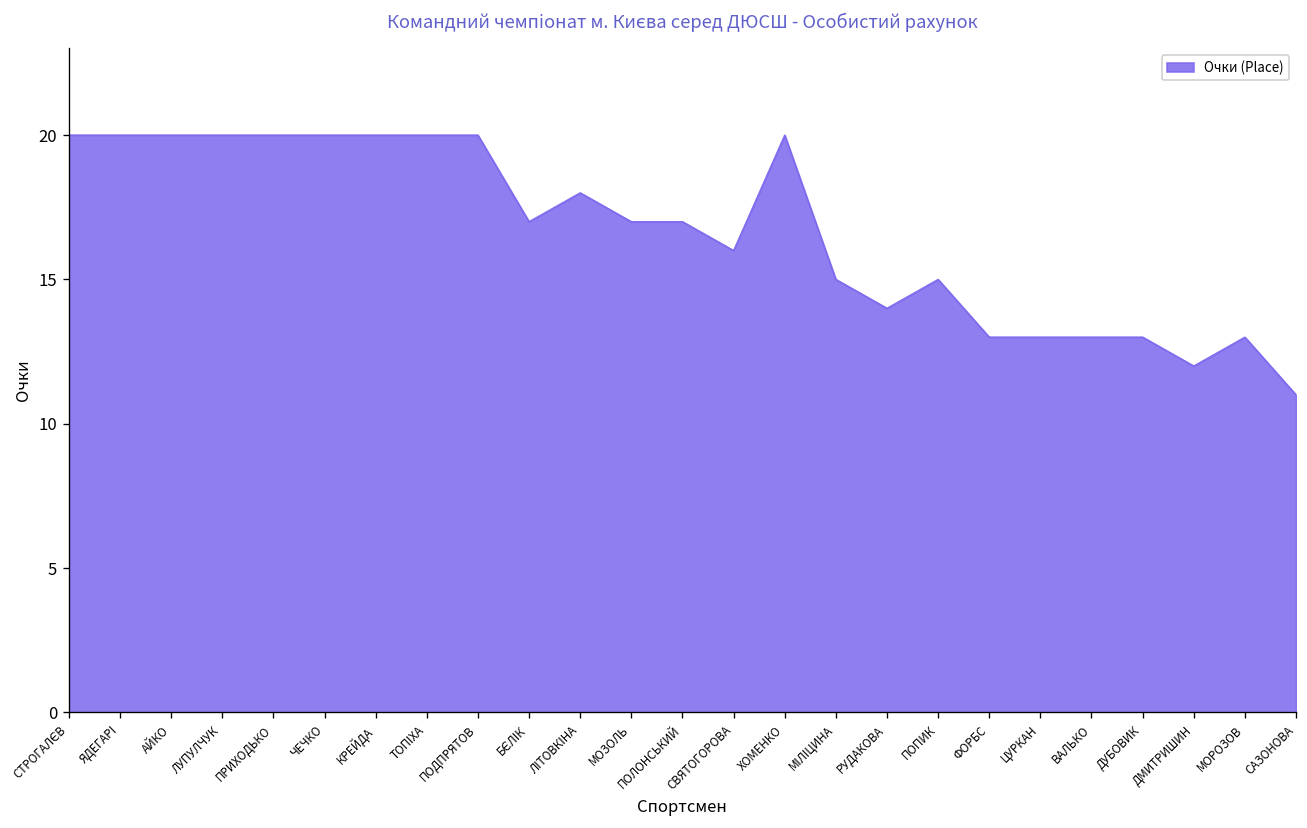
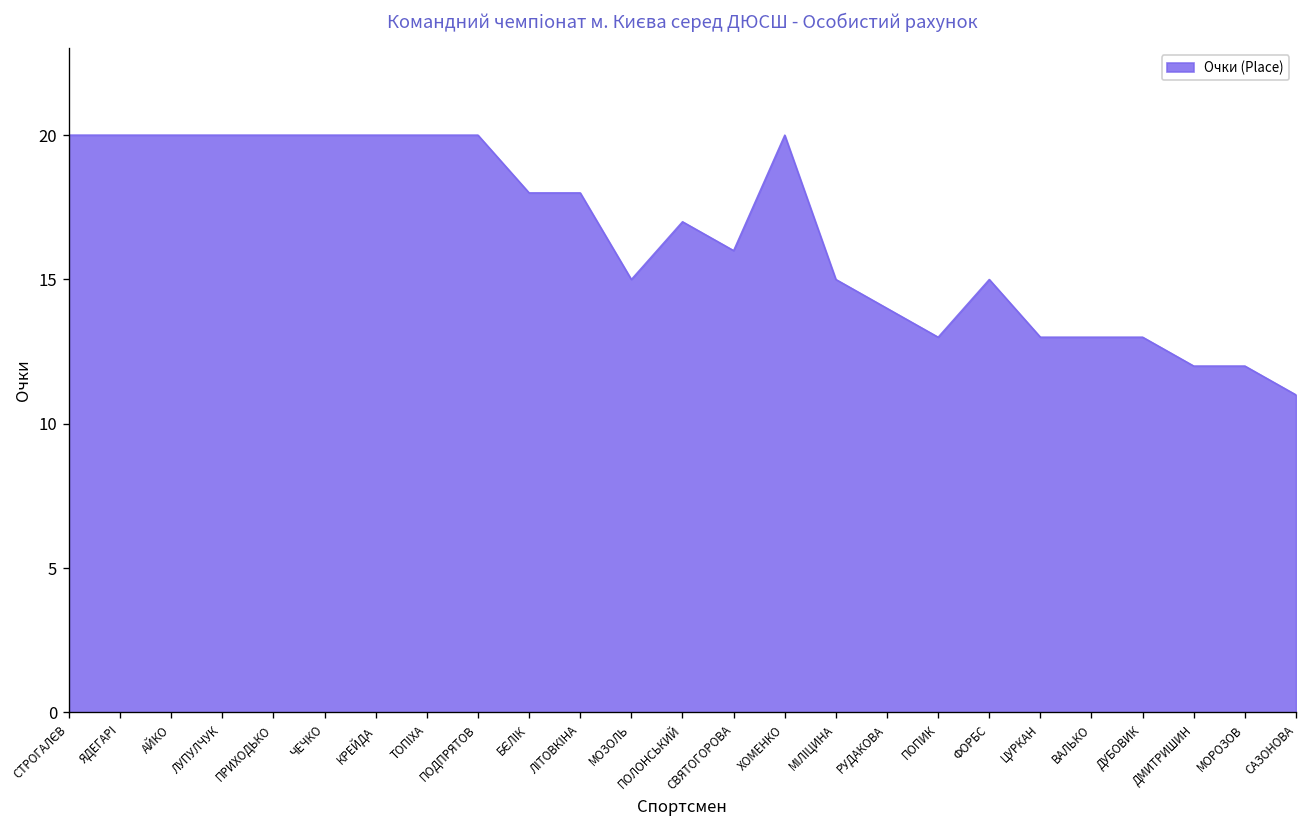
БЄЛІК: 17 -> 18
МОЗОЛЬ: 17 -> 15
ПОПИК: 15 -> 13
ФОРБС: 13 -> 15
МОРОЗОВ: 13 -> 12
